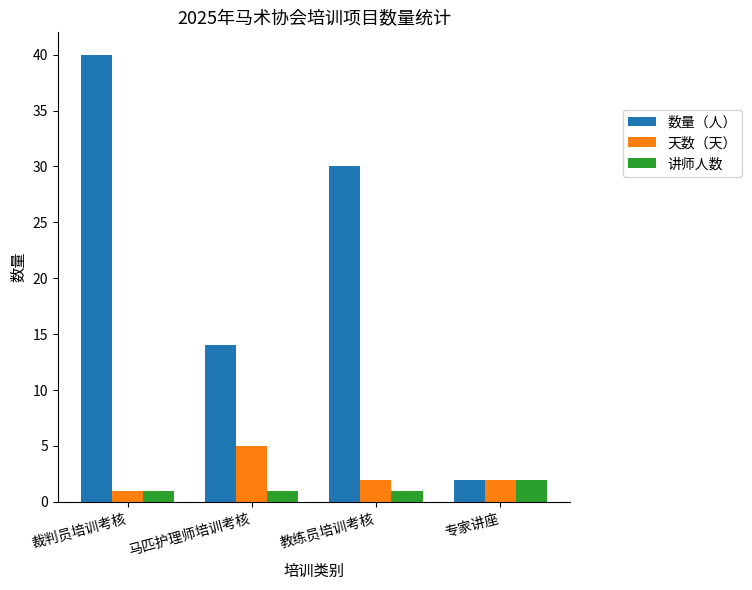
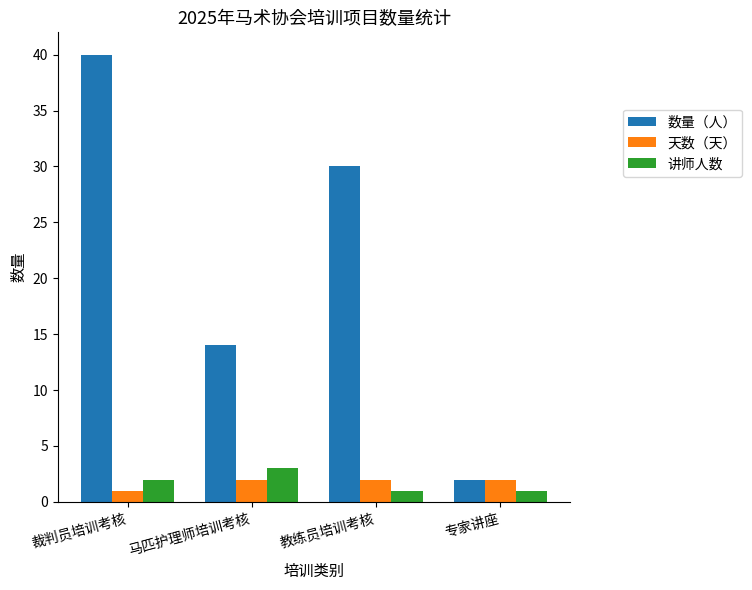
讲师人数, 裁判员培训考核: 1 -> 2
天数（天）, 马匹护理师培训考核: 5 -> 2
讲师人数, 马匹护理师培训考核: 1 -> 3
讲师人数, 专家讲座: 2 -> 1
